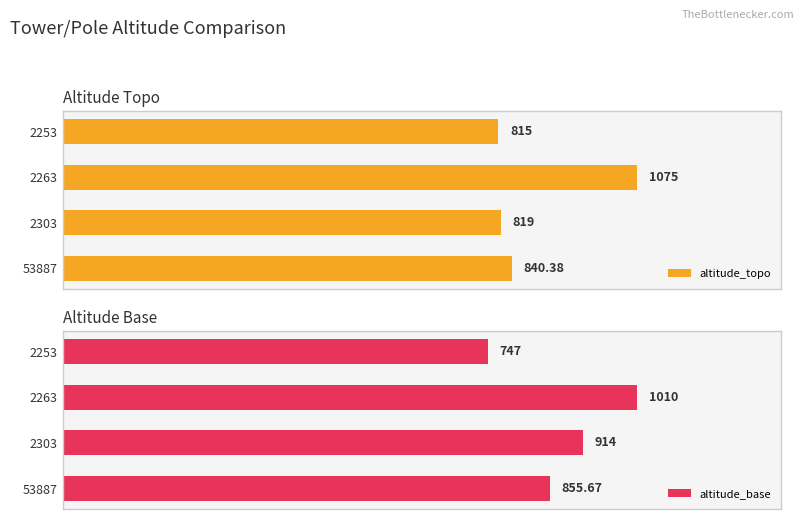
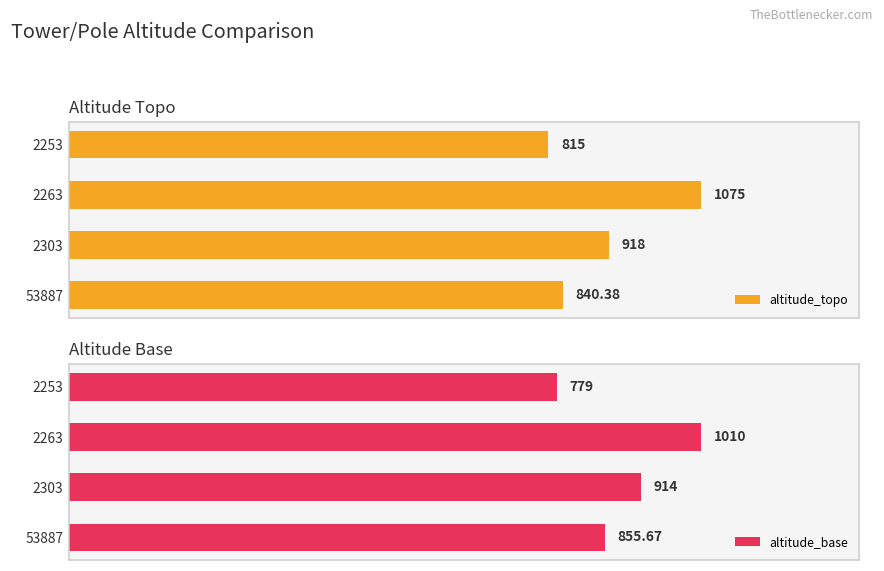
Altitude Topo, 2303: 819 -> 918
Altitude Base, 2253: 747 -> 779
